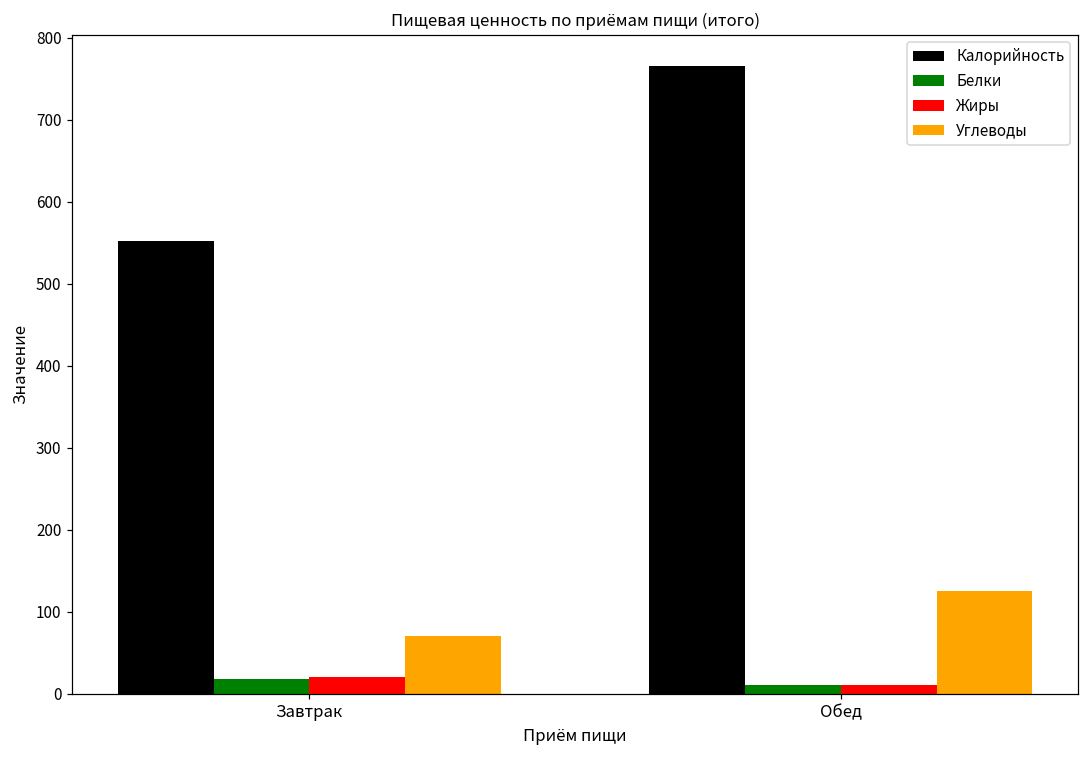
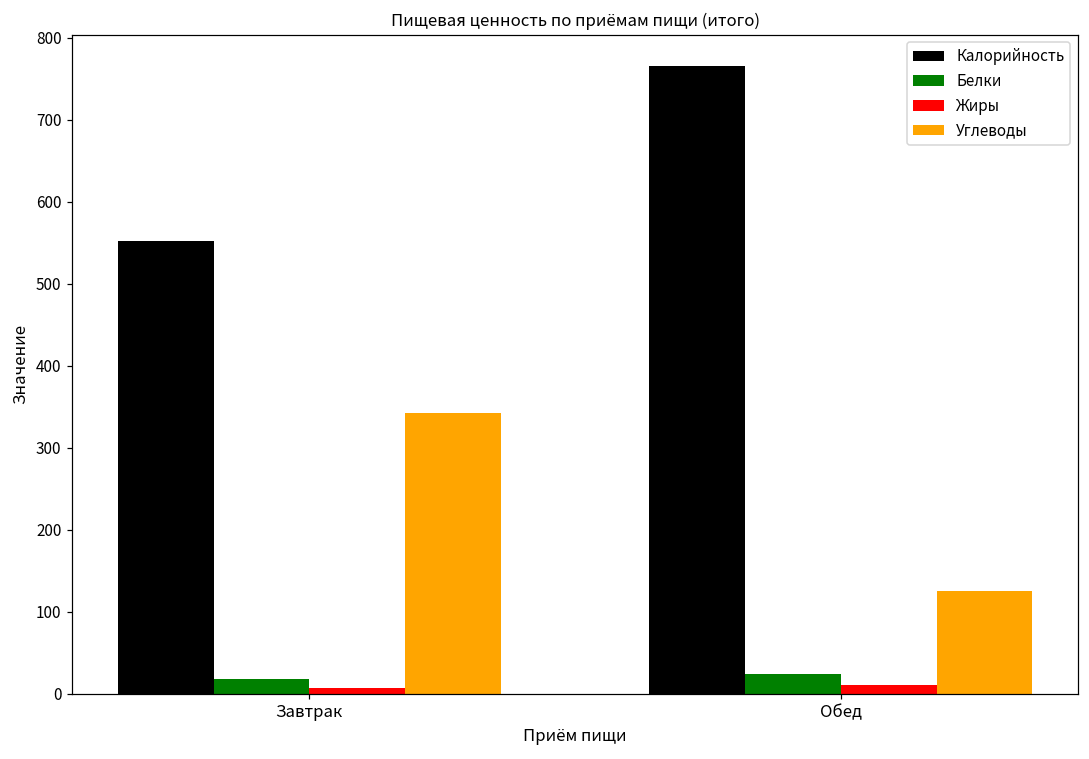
Жиры, Завтрак: 20 -> 10
Углеводы, Завтрак: 70 -> 340
Белки, Обед: 10 -> 20
